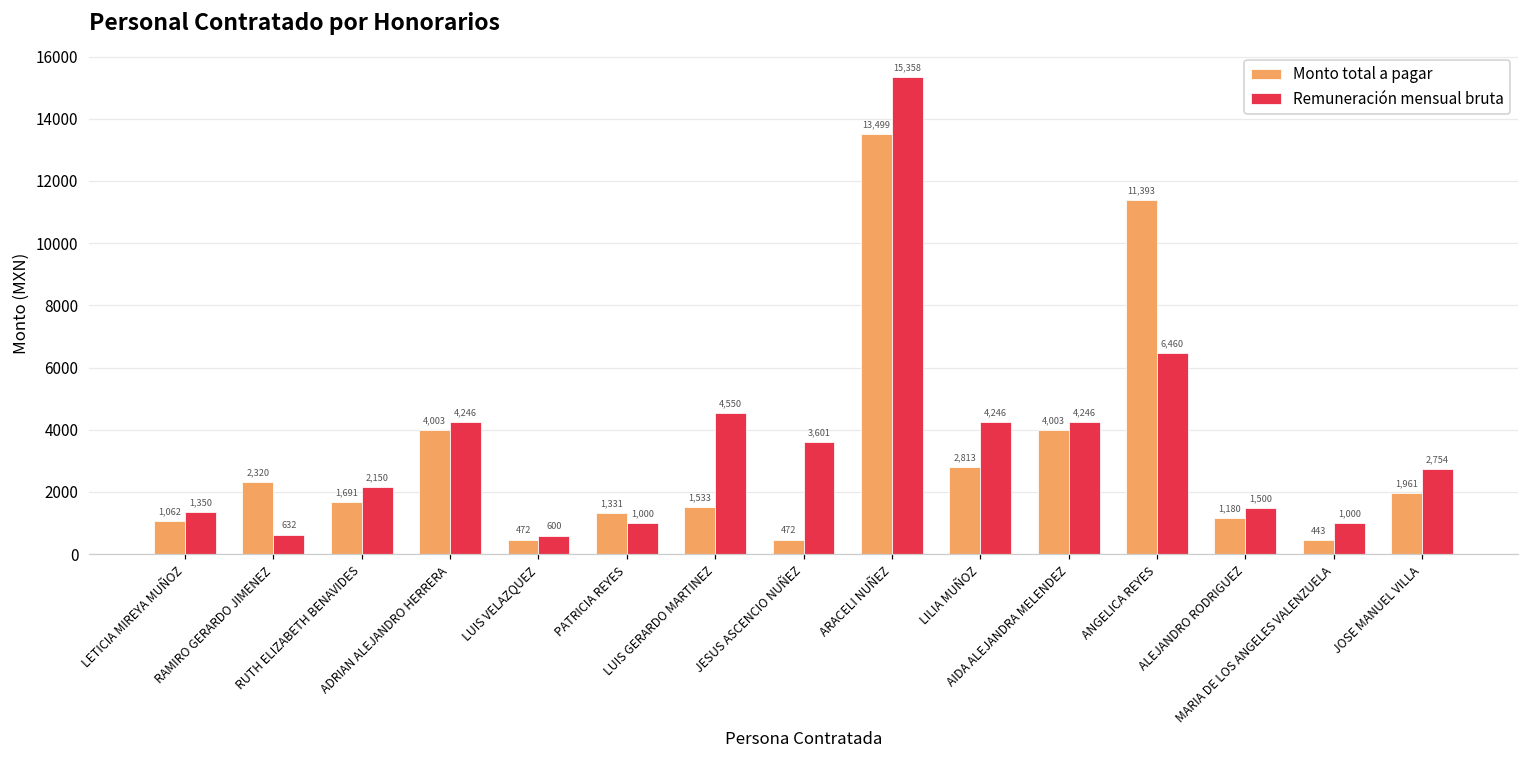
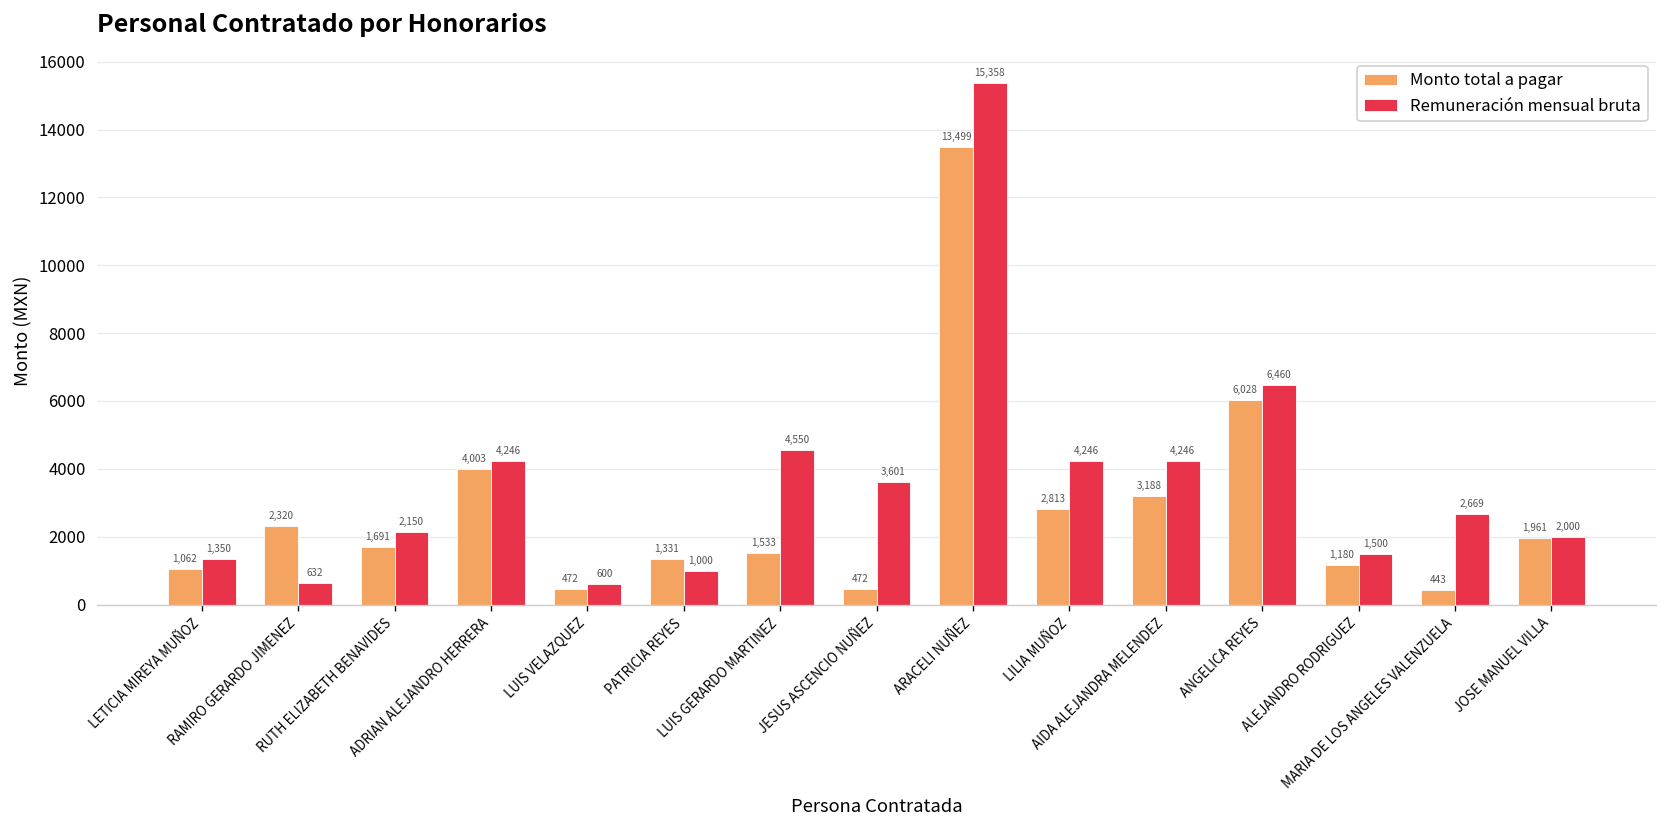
Monto total a pagar, AIDA ALEJANDRA MELENDEZ: 4,003 -> 3,188
Monto total a pagar, ANGELICA REYES: 11,393 -> 6,028
Remuneración mensual bruta, MARIA DE LOS ANGELES VALENZUELA: 1,000 -> 2,669
Remuneración mensual bruta, JOSE MANUEL VILLA: 2,754 -> 2,000
